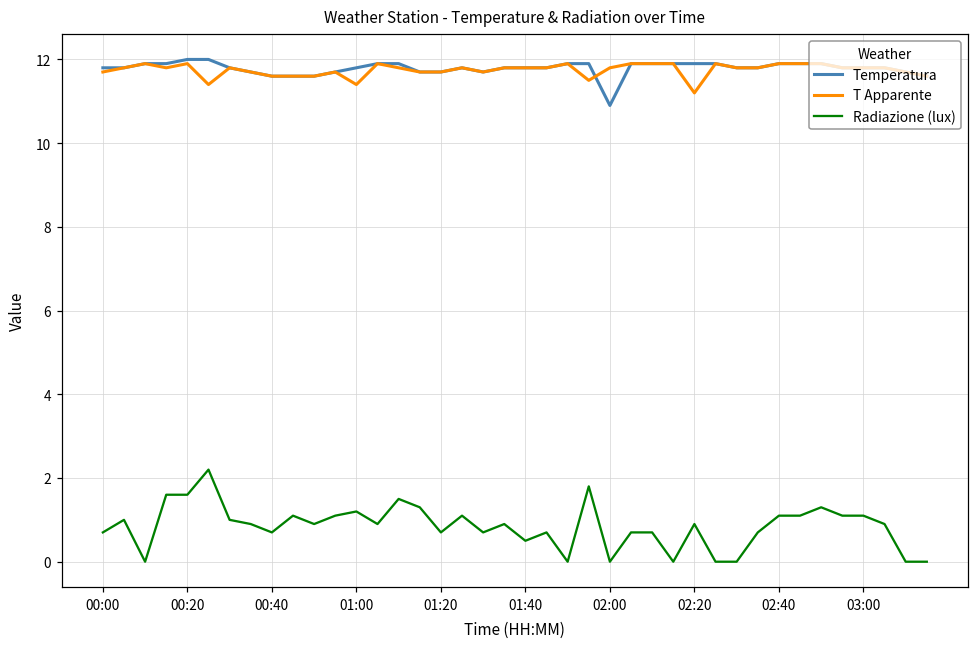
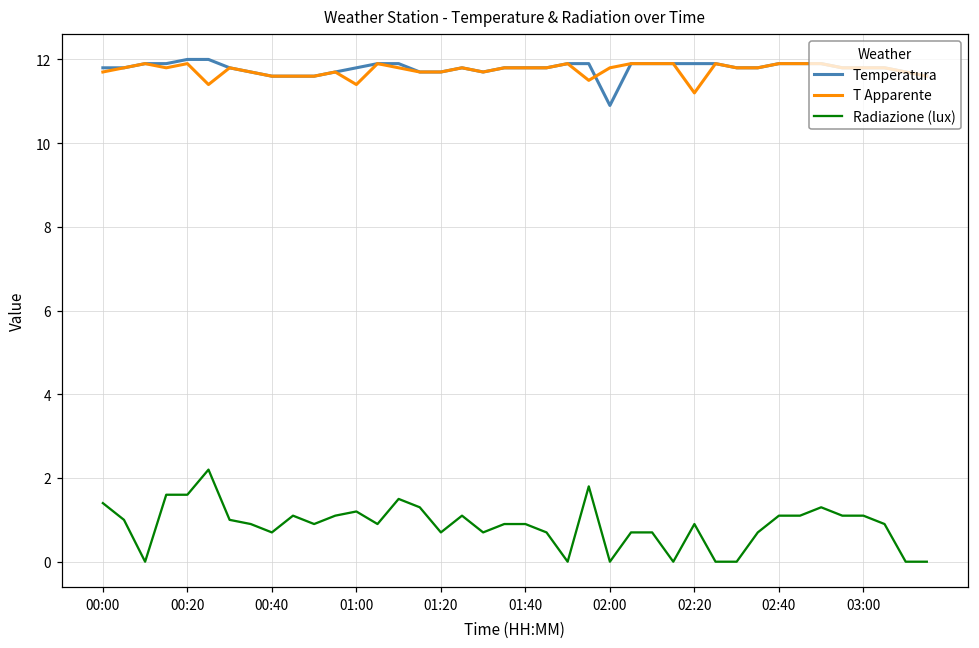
Radiazione (lux), 00:00: 0.7 -> 1.4
Radiazione (lux), 01:40: 0.5 -> 0.9
